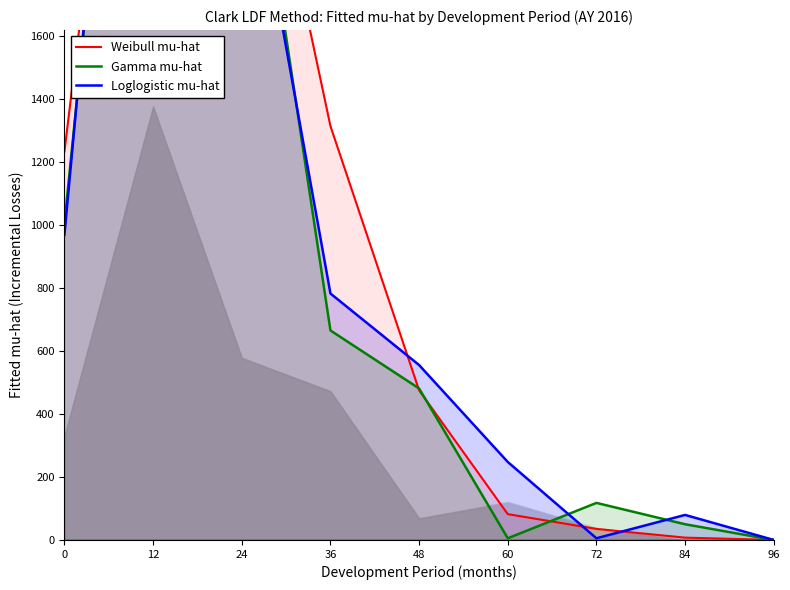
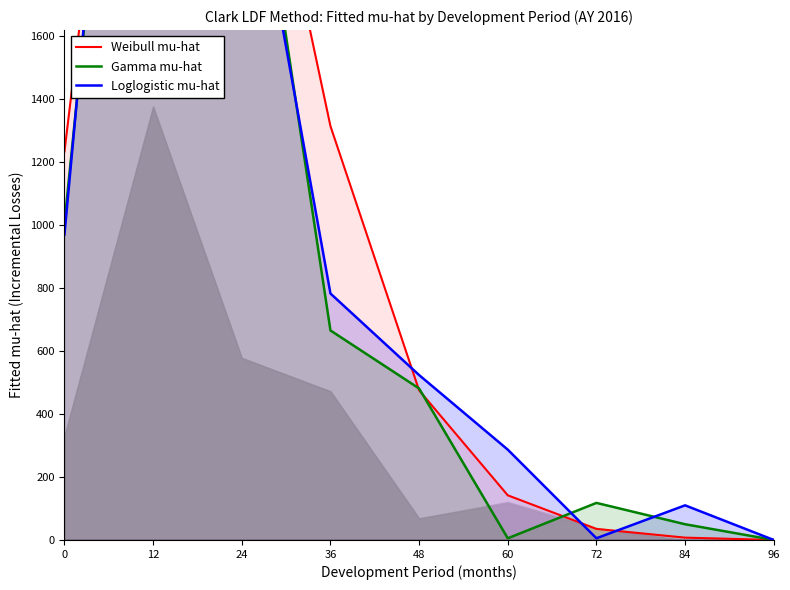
Loglogistic mu-hat, 48: 560 -> 520
Weibull mu-hat, 60: 80 -> 140
Loglogistic mu-hat, 60: 250 -> 290
Loglogistic mu-hat, 84: 80 -> 110
